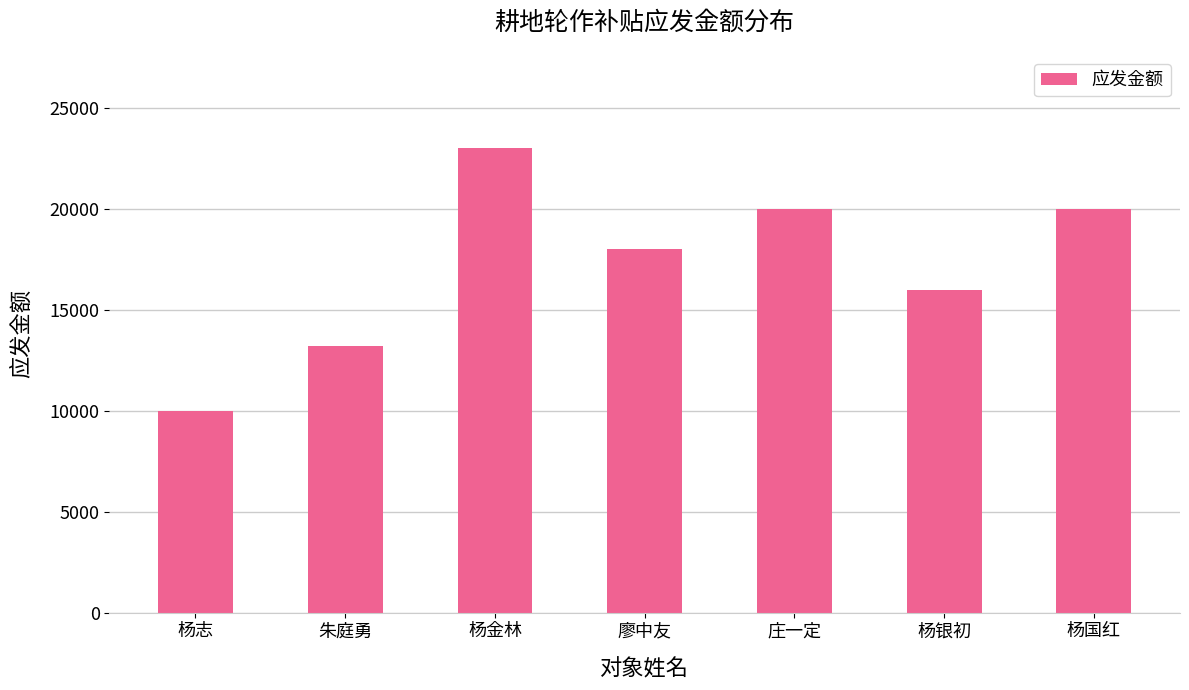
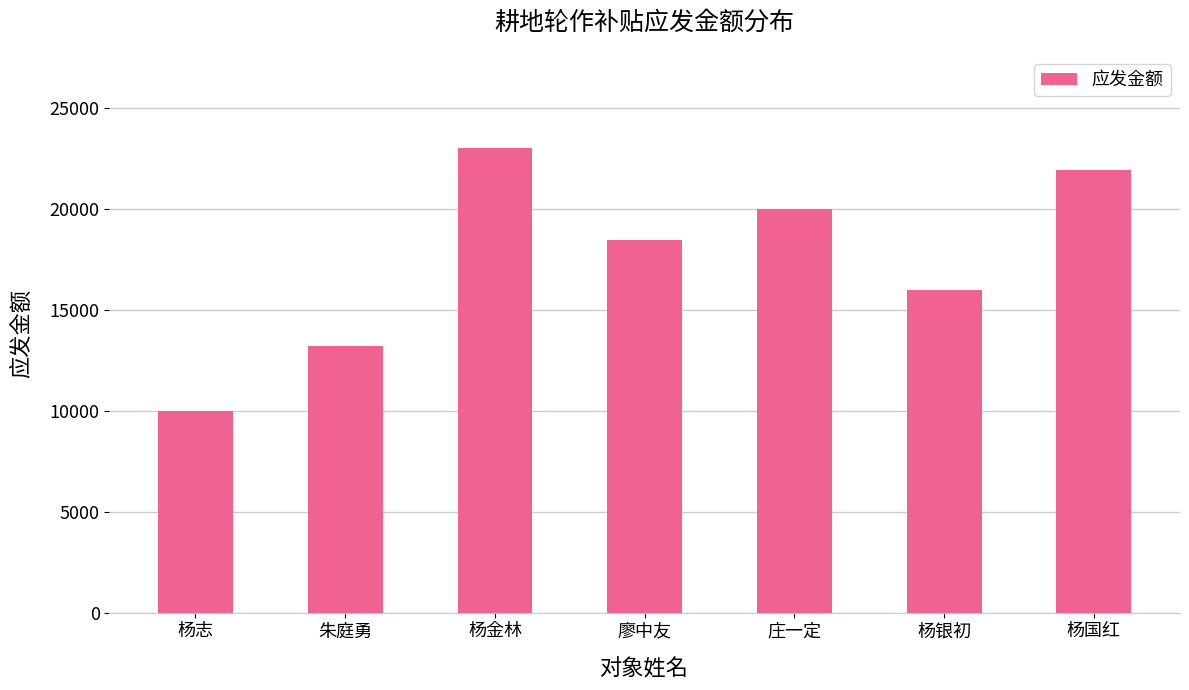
廖中友: 18000 -> 18500
杨国红: 20000 -> 21900
